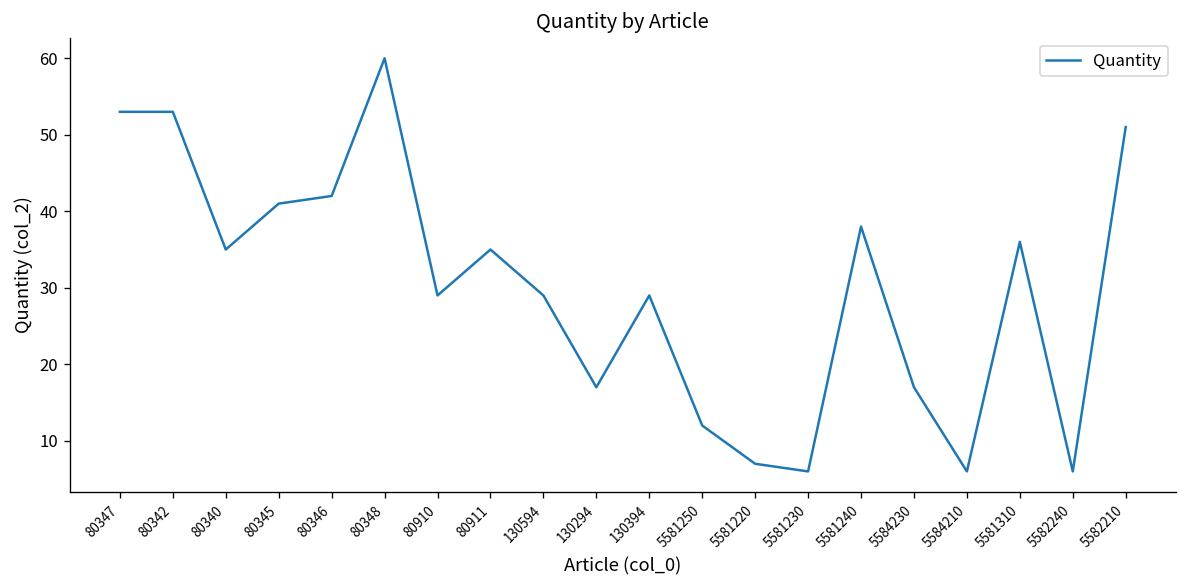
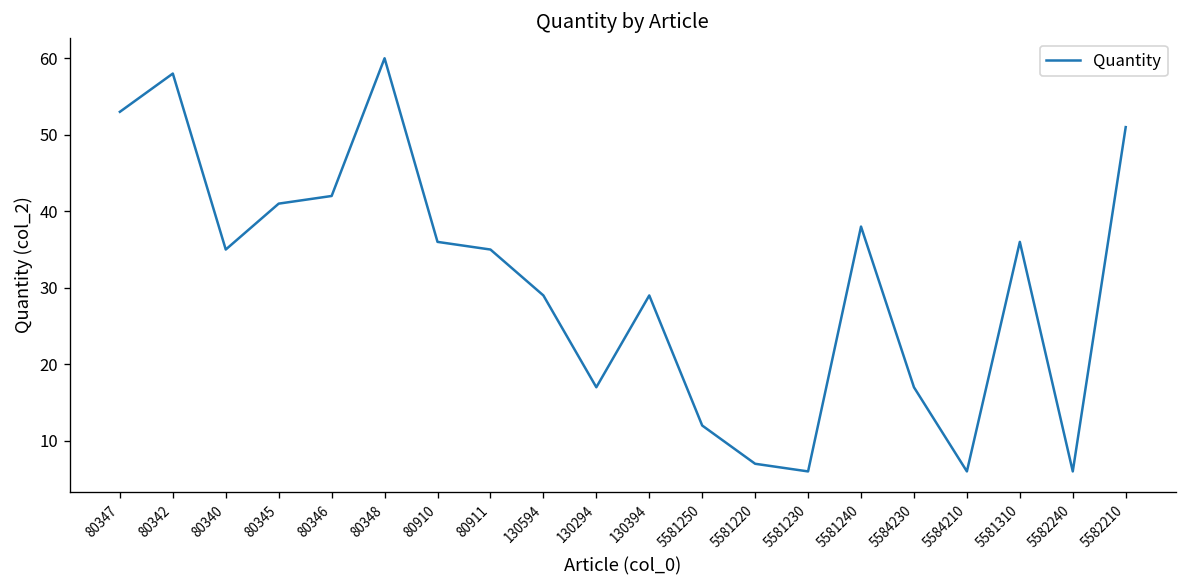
80342: 53 -> 58
80910: 29 -> 36
